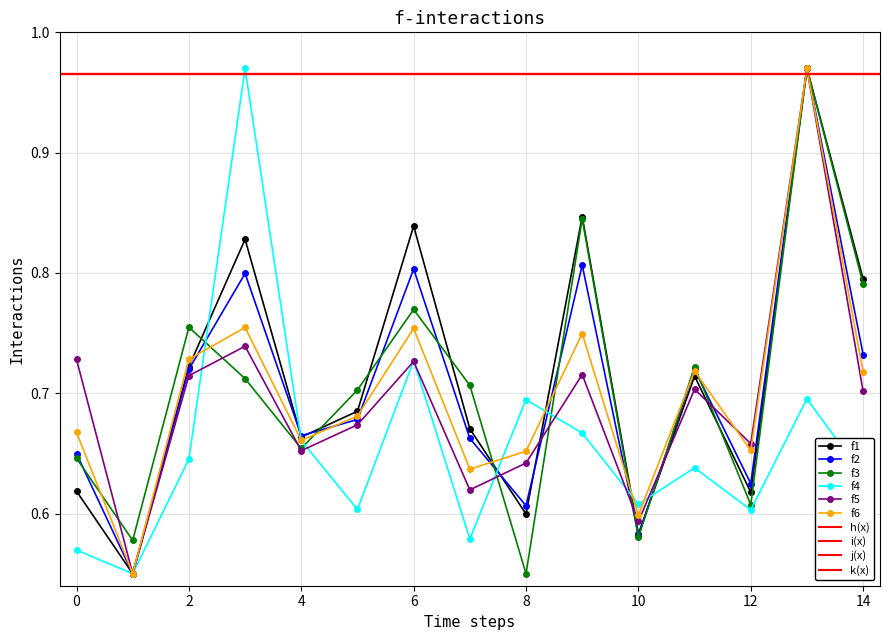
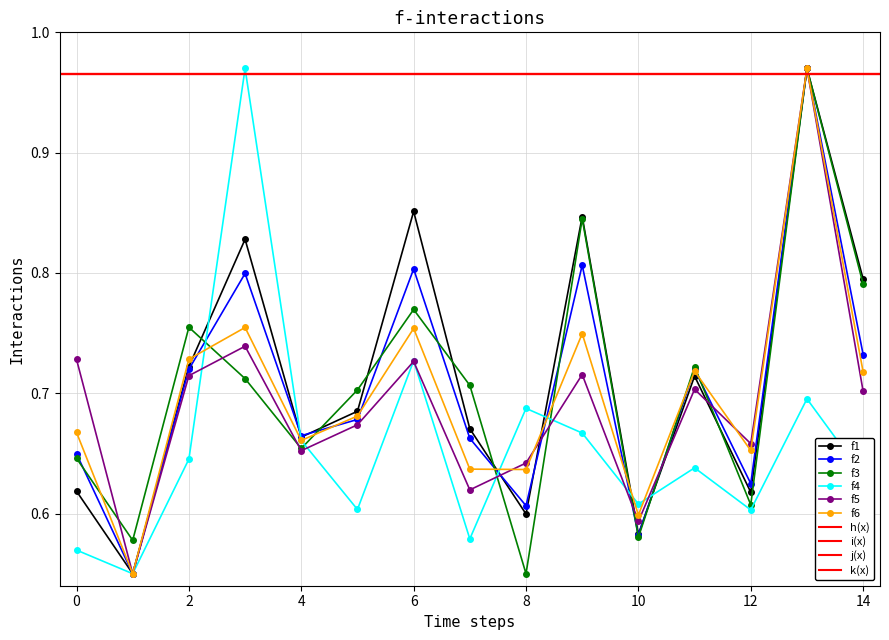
f1, 6: 0.839 -> 0.851
f4, 8: 0.695 -> 0.687
f6, 8: 0.652 -> 0.637
